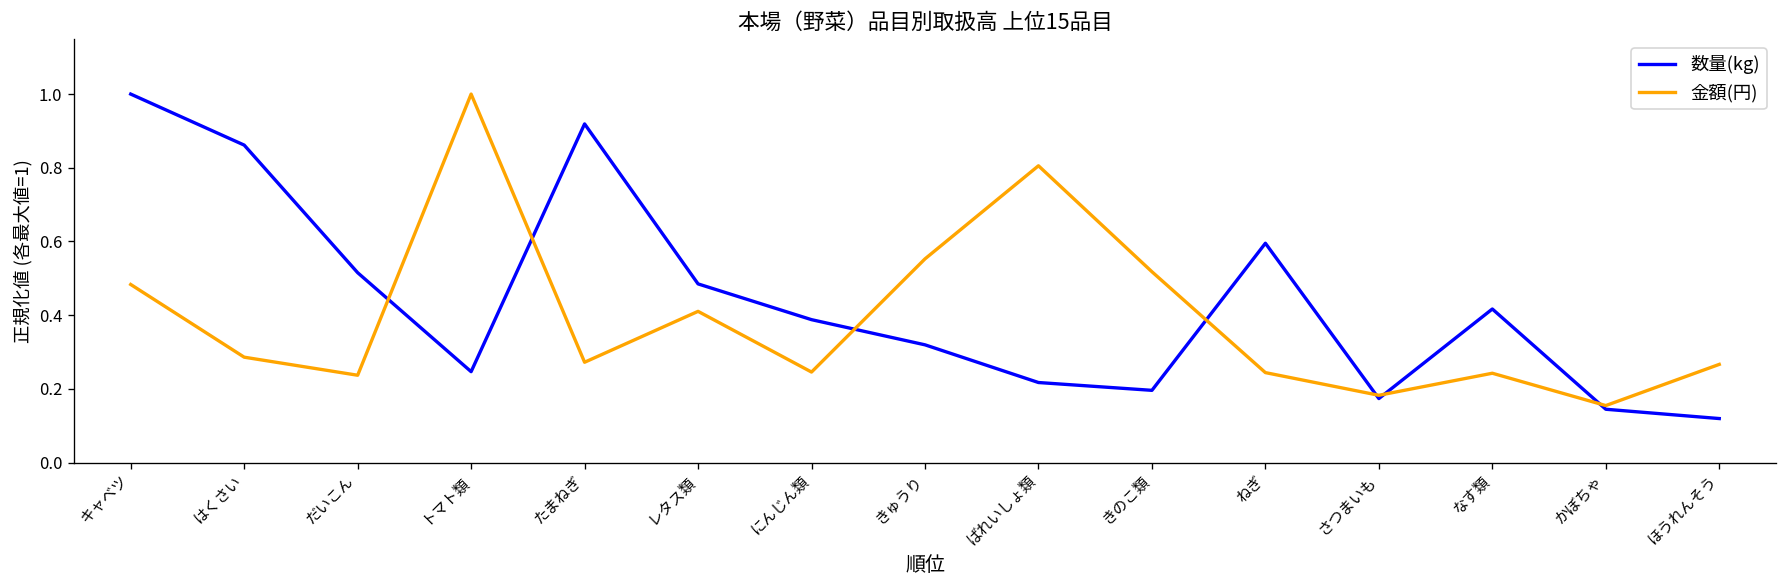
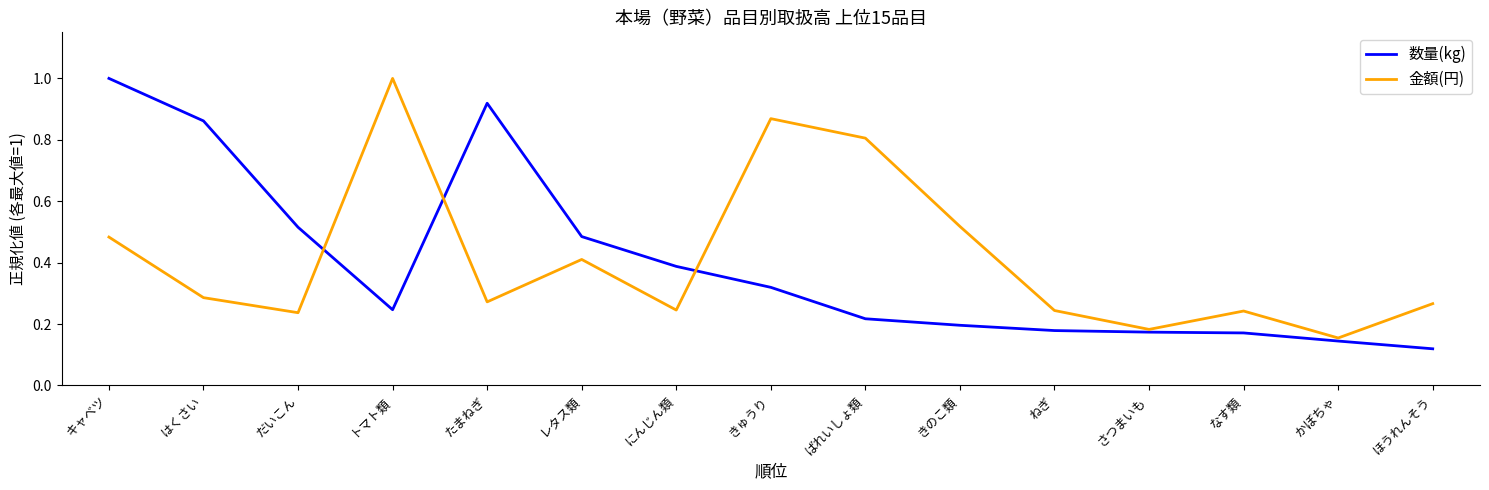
金額(円), きゅうり: 0.55 -> 0.87
数量(kg), ねぎ: 0.60 -> 0.18
数量(kg), なす類: 0.42 -> 0.17
